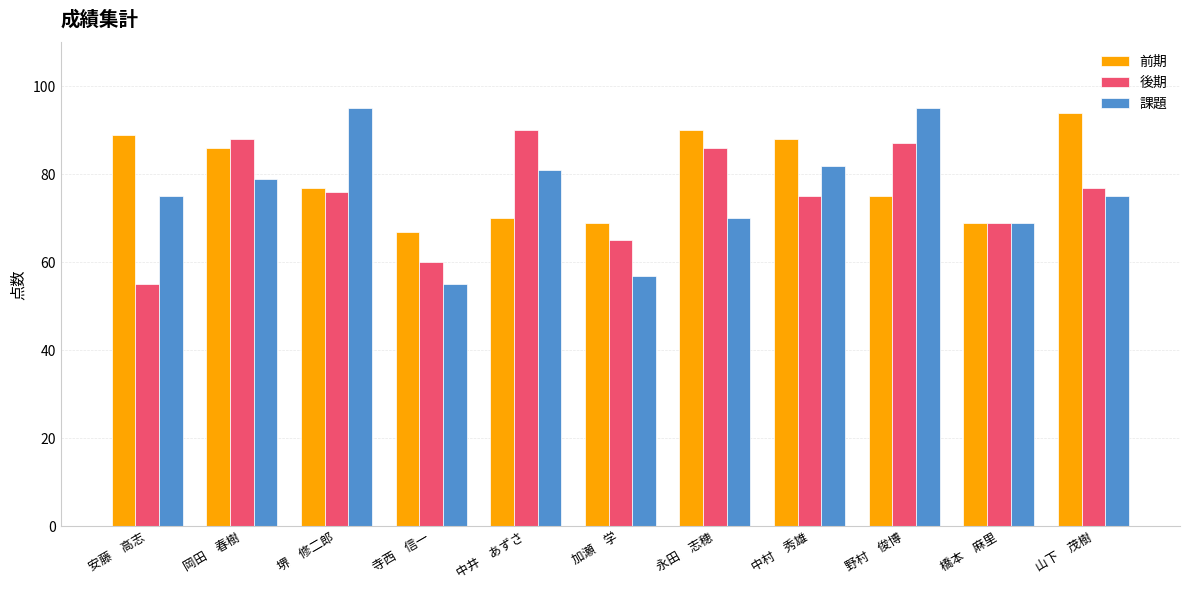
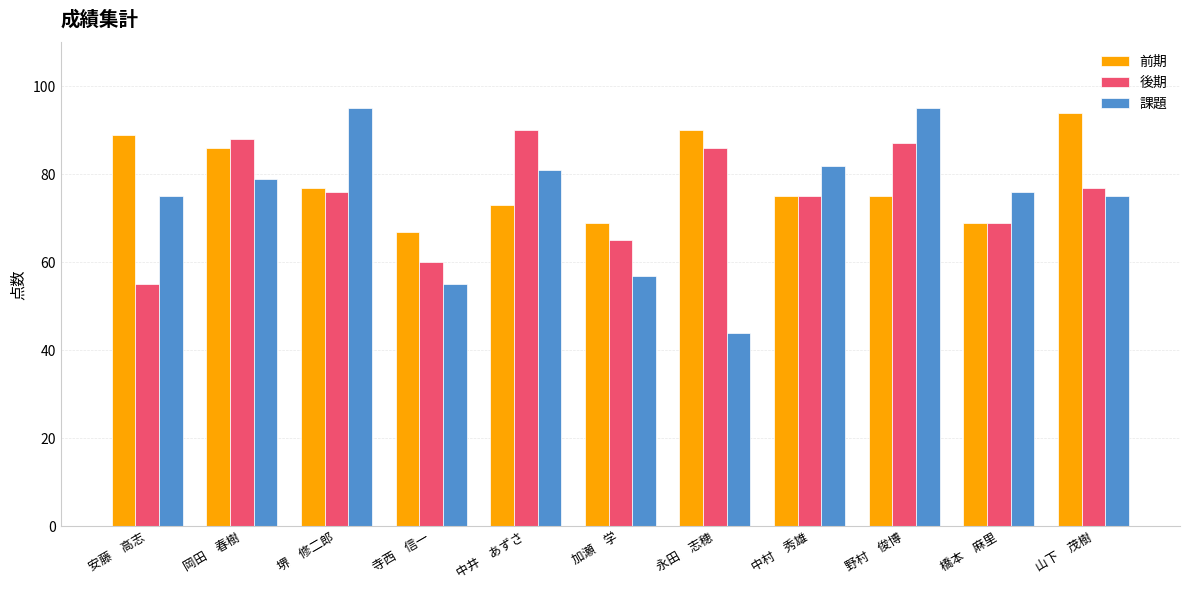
前期, 中井 あずさ: 70 -> 73
課題, 永田 志穂: 70 -> 44
前期, 中村 秀雄: 88 -> 75
課題, 橋本 麻里: 69 -> 76
